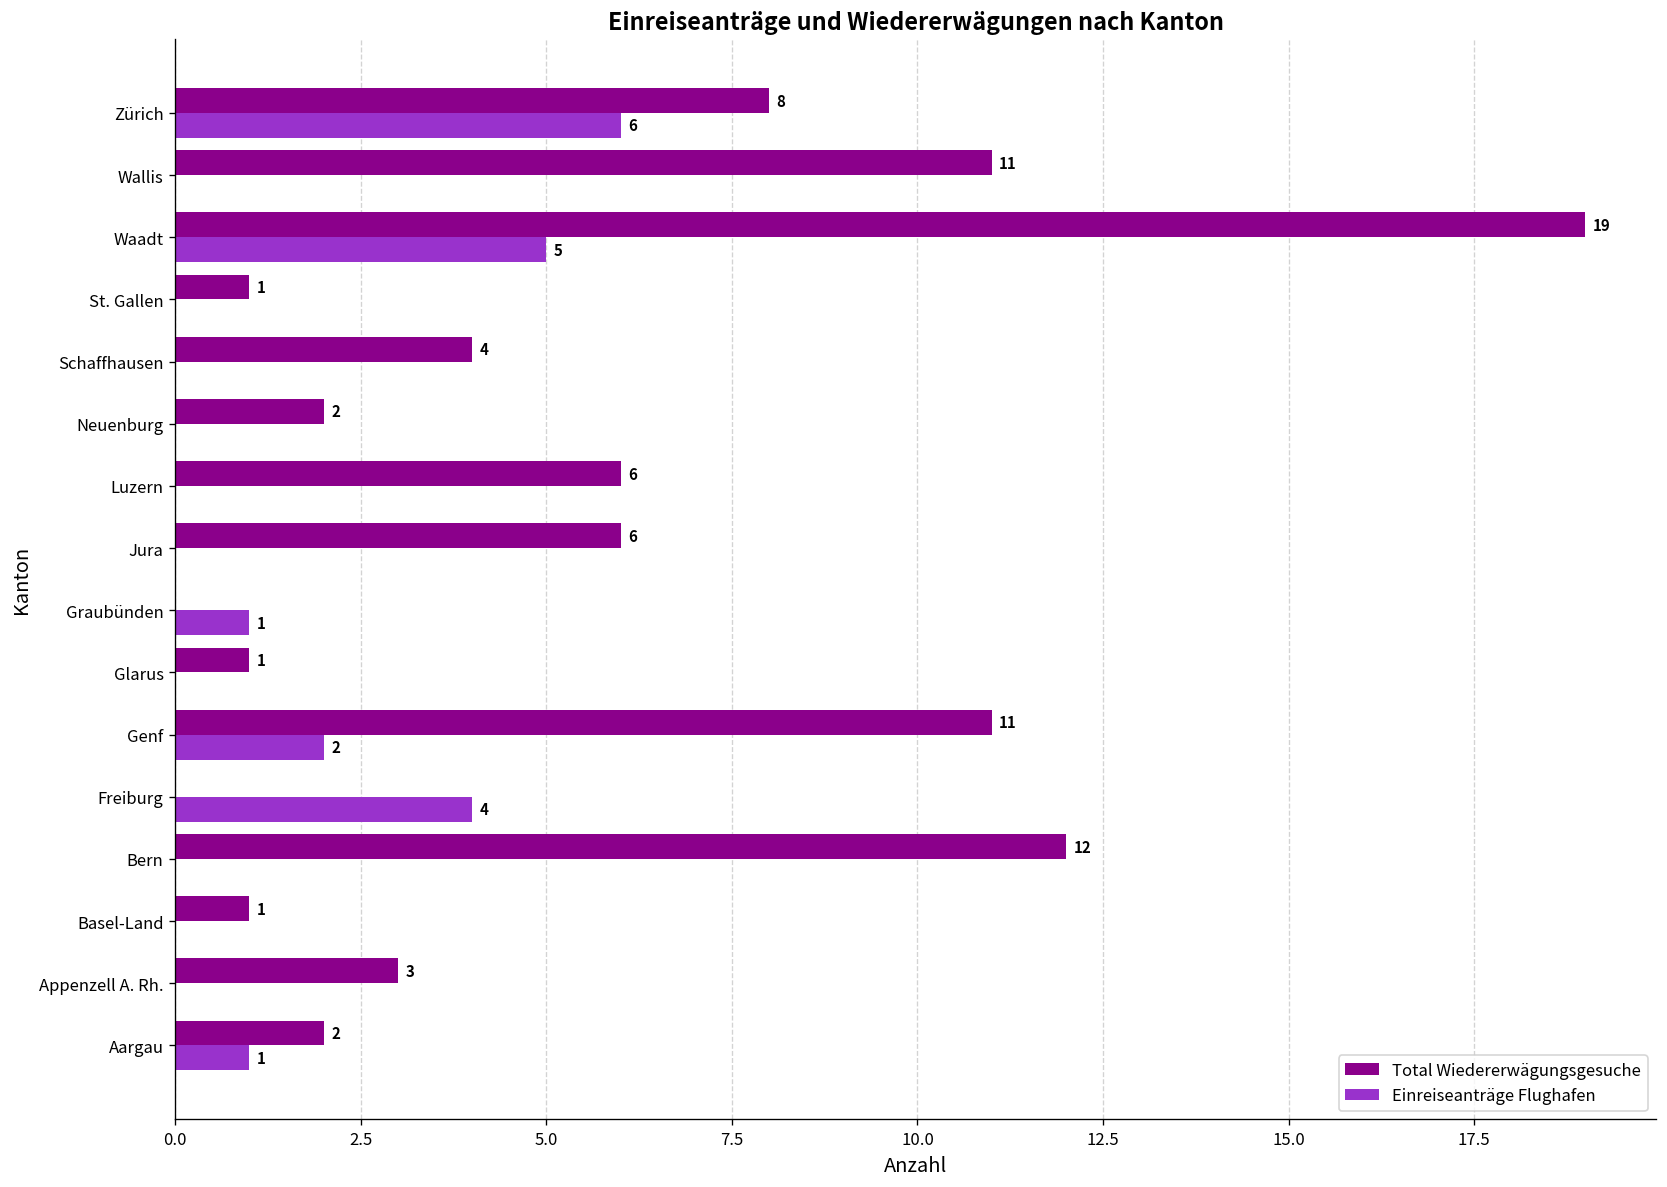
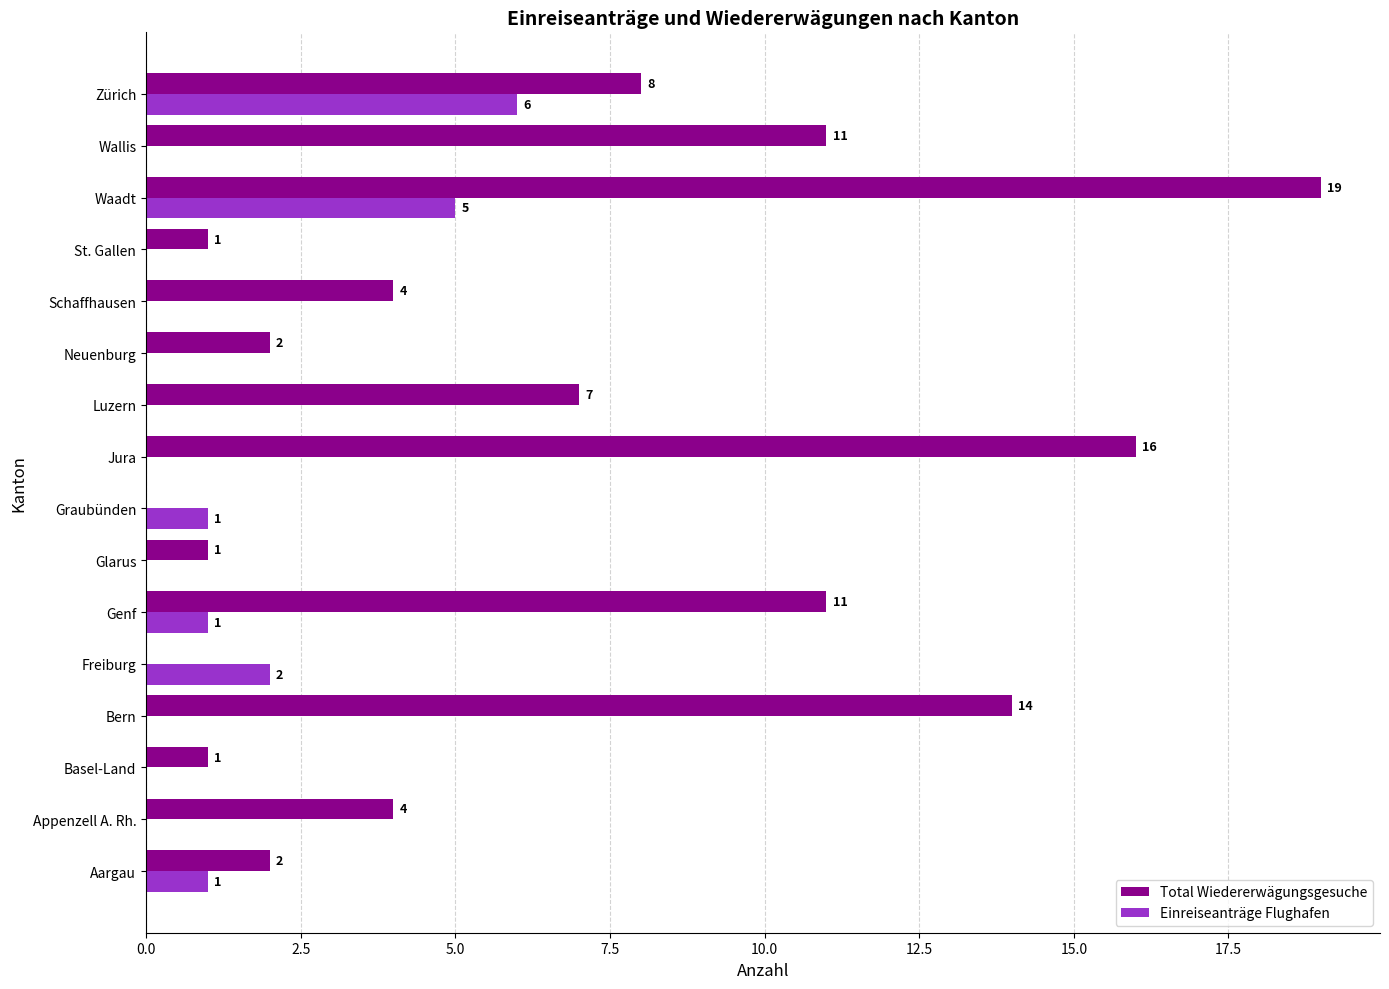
Total Wiedererwägungsgesuche, Luzern: 6 -> 7
Total Wiedererwägungsgesuche, Jura: 6 -> 16
Einreiseanträge Flughafen, Genf: 2 -> 1
Einreiseanträge Flughafen, Freiburg: 4 -> 2
Total Wiedererwägungsgesuche, Bern: 12 -> 14
Total Wiedererwägungsgesuche, Appenzell A. Rh.: 3 -> 4
